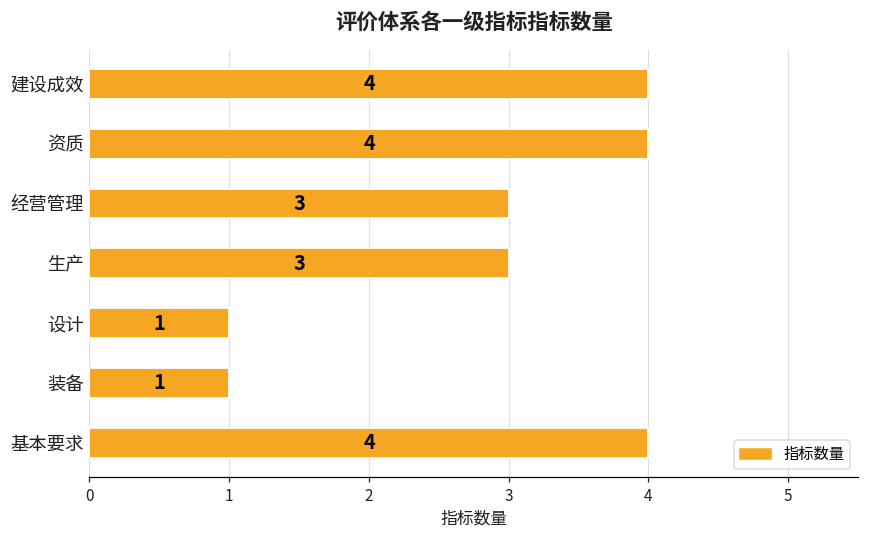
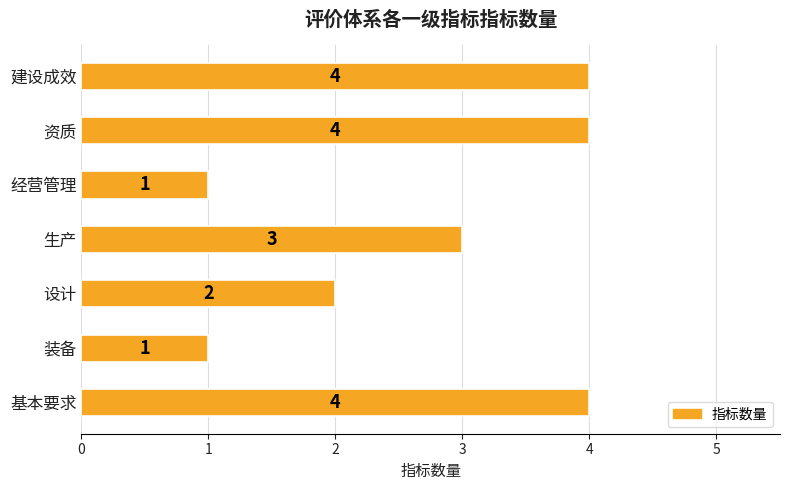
经营管理: 3 -> 1
设计: 1 -> 2
